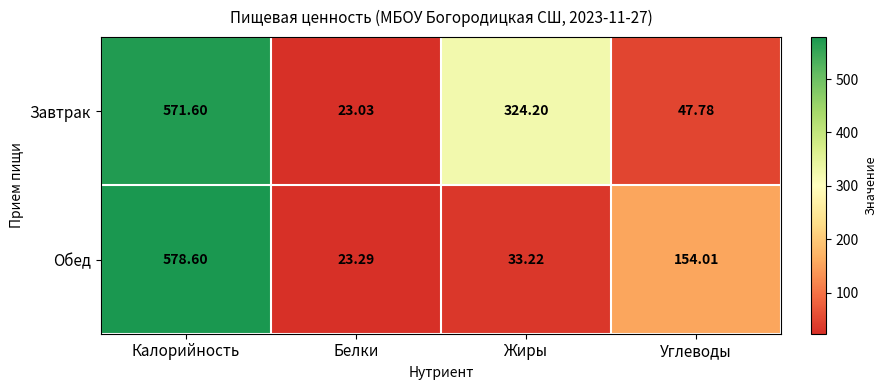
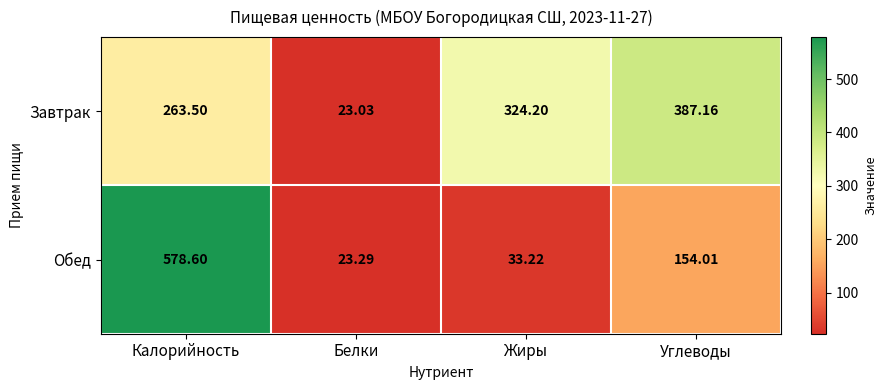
Завтрак, Калорийность: 571.60 -> 263.50
Завтрак, Углеводы: 47.78 -> 387.16
